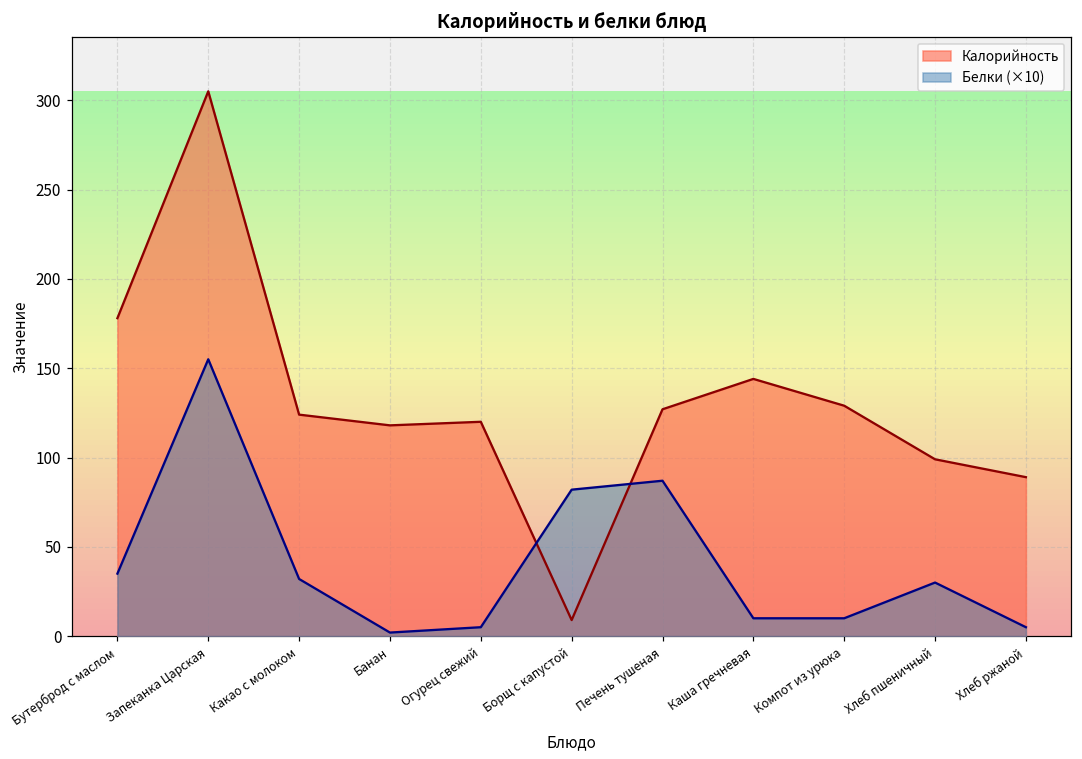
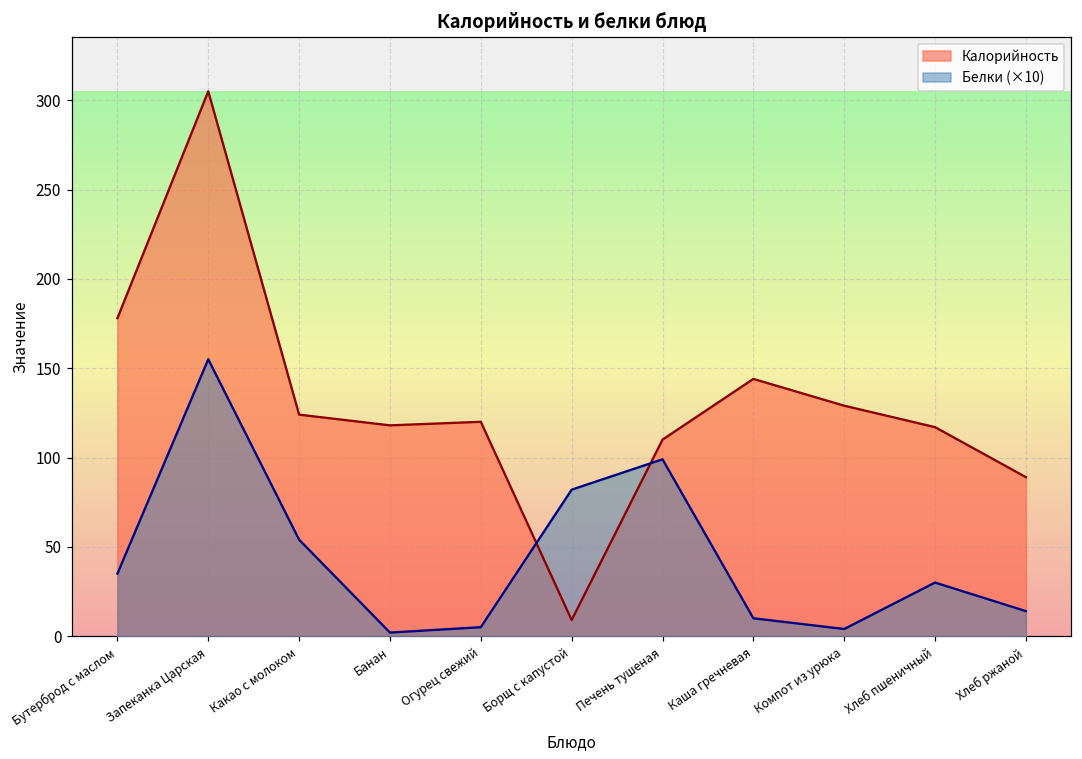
Белки (×10), Какао с молоком: 32 -> 54
Калорийность, Печень тушеная: 127 -> 110
Белки (×10), Печень тушеная: 87 -> 99
Белки (×10), Компот из урюка: 10 -> 4
Калорийность, Хлеб пшеничный: 99 -> 117
Белки (×10), Хлеб ржаной: 5 -> 14
